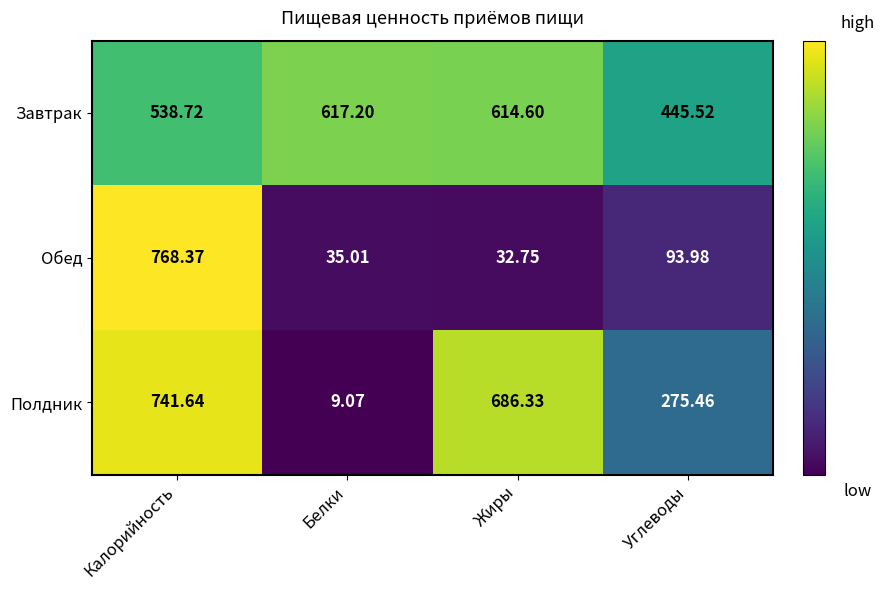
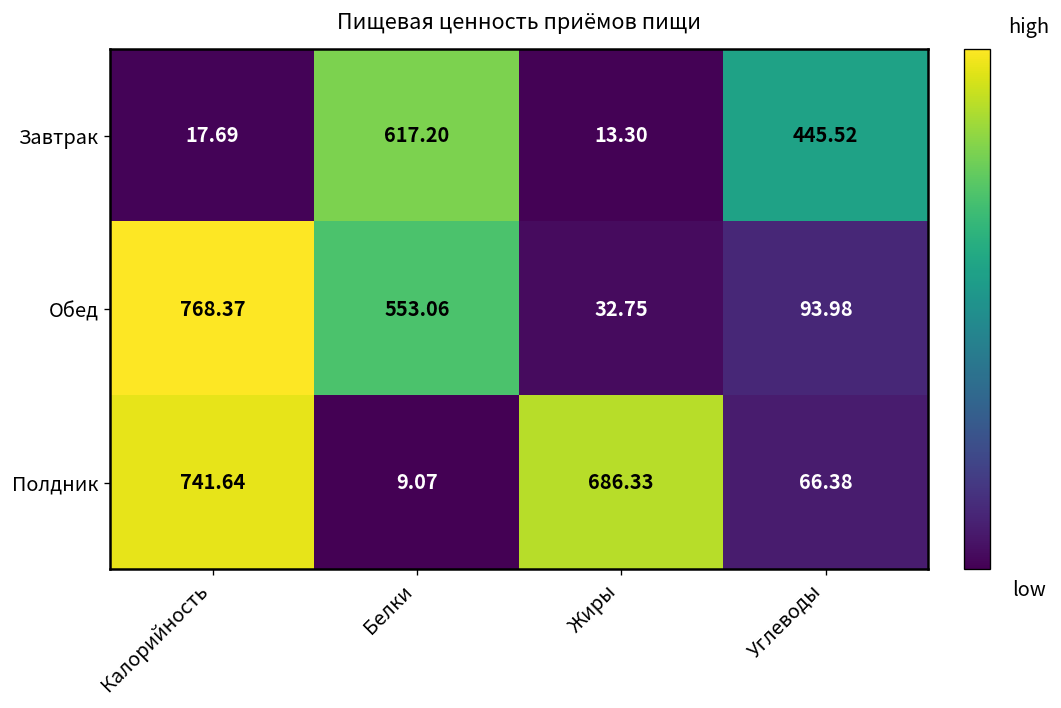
Завтрак, Калорийность: 538.72 -> 17.69
Завтрак, Жиры: 614.60 -> 13.30
Обед, Белки: 35.01 -> 553.06
Полдник, Углеводы: 275.46 -> 66.38
